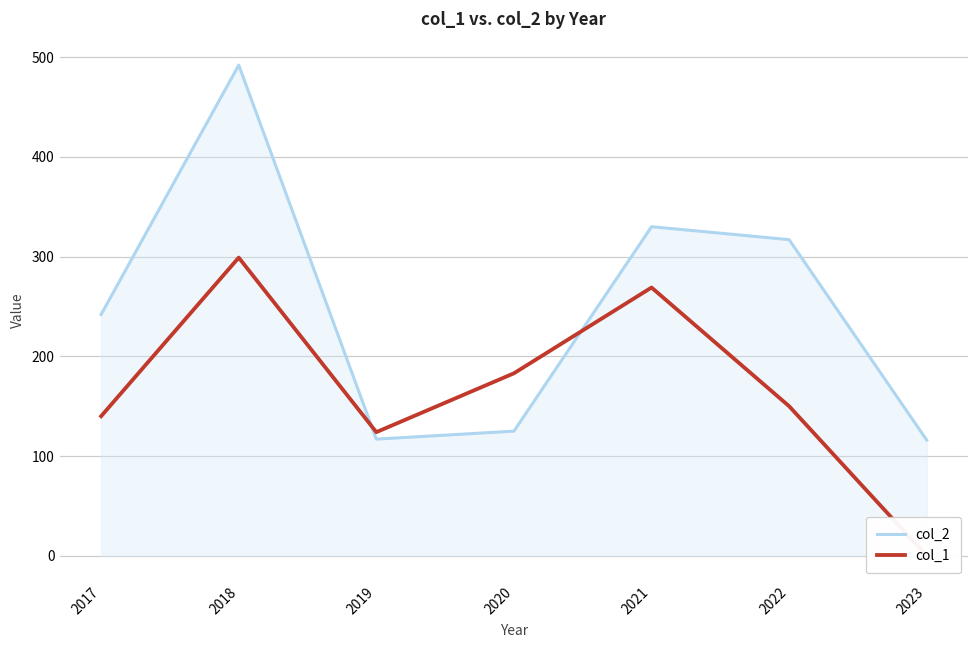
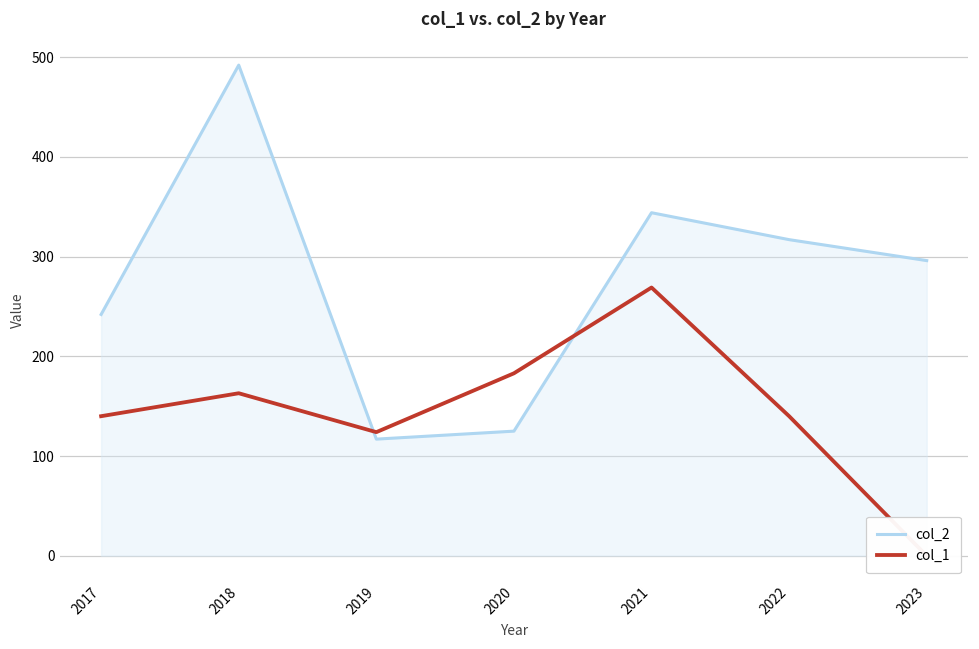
col_1, 2018: 300 -> 160
col_2, 2021: 330 -> 340
col_1, 2022: 150 -> 140
col_2, 2023: 120 -> 300
